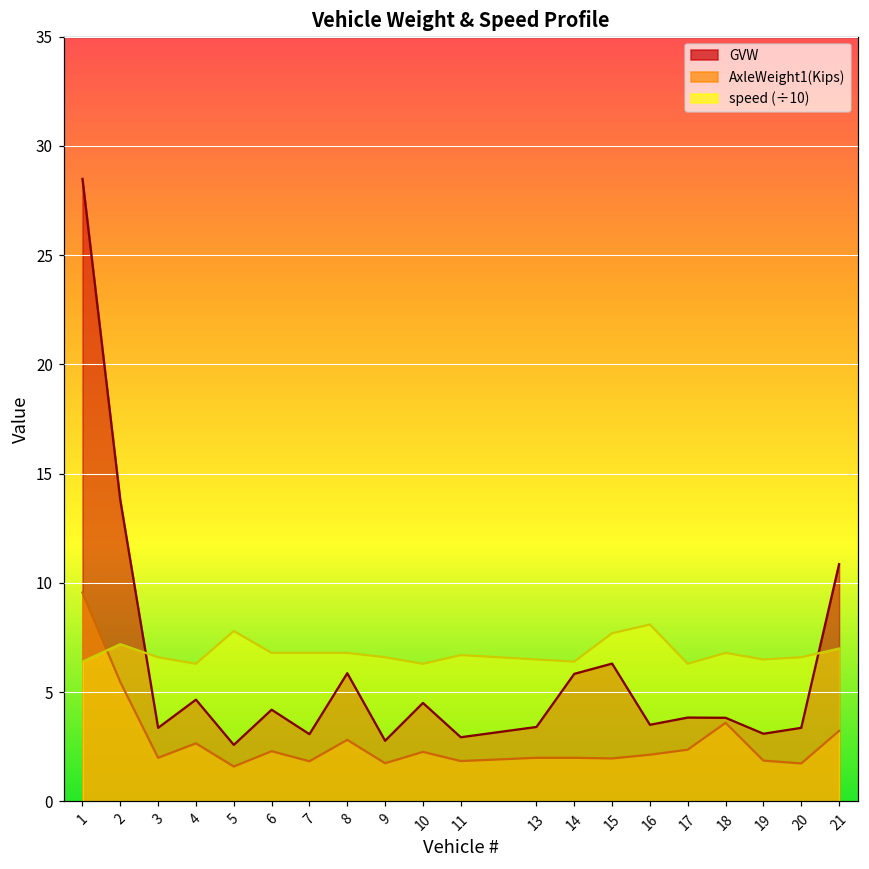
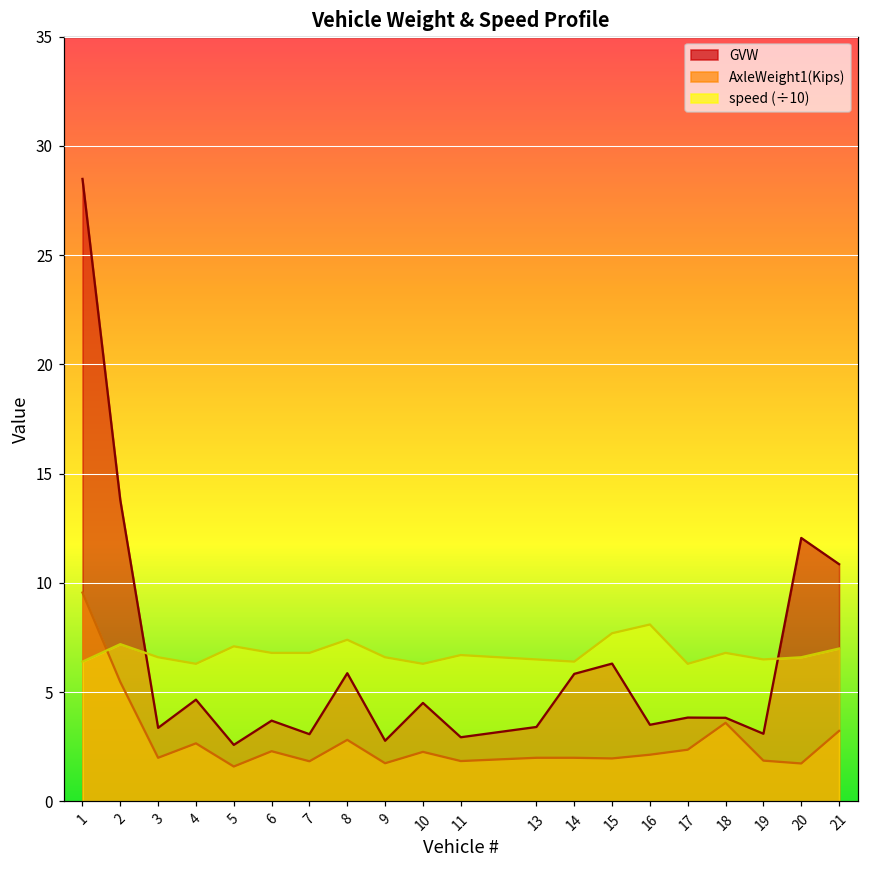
speed (÷10), 5: 7.8 -> 7.1
GVW, 6: 4.2 -> 3.7
speed (÷10), 8: 6.8 -> 7.4
GVW, 20: 3.4 -> 12.1
